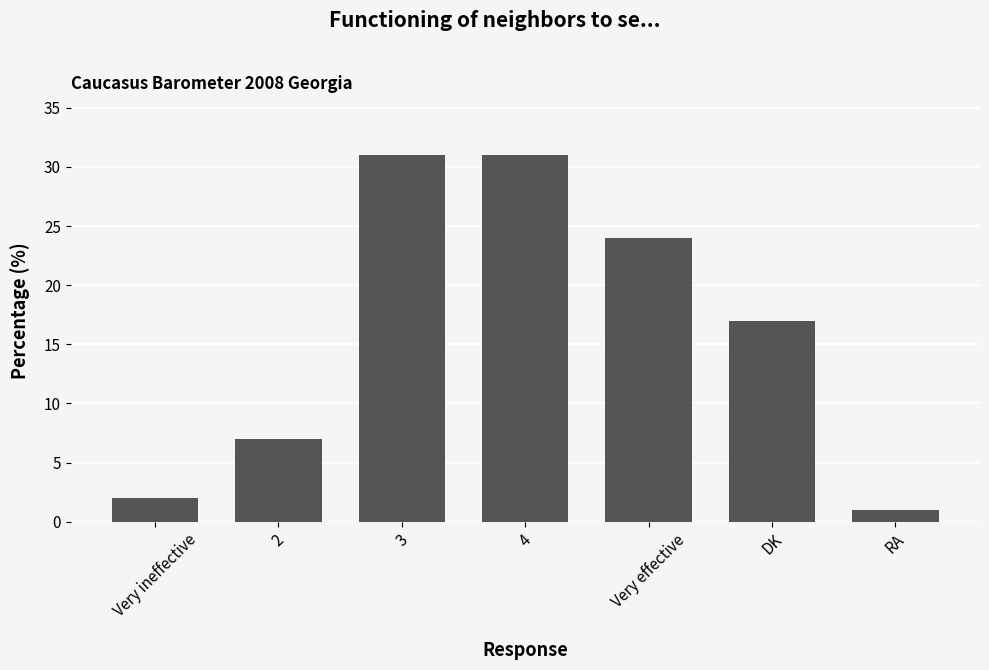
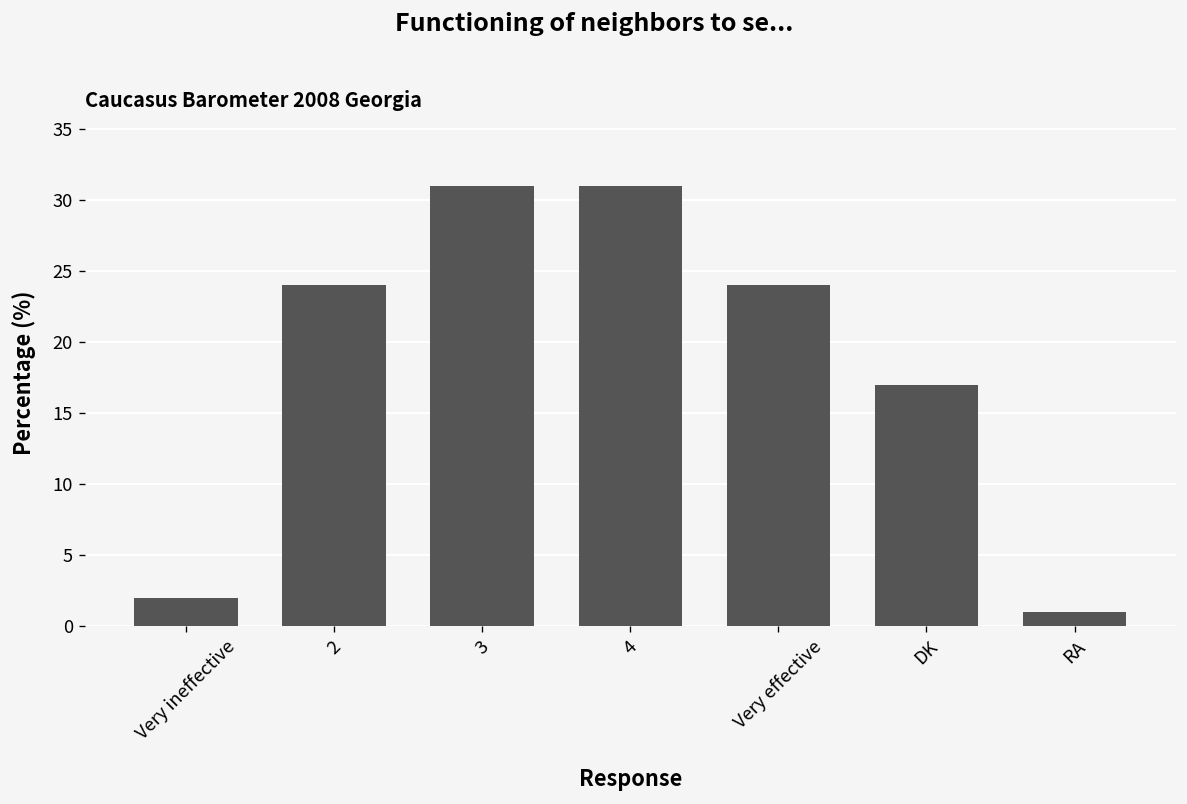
2: 7 -> 24
